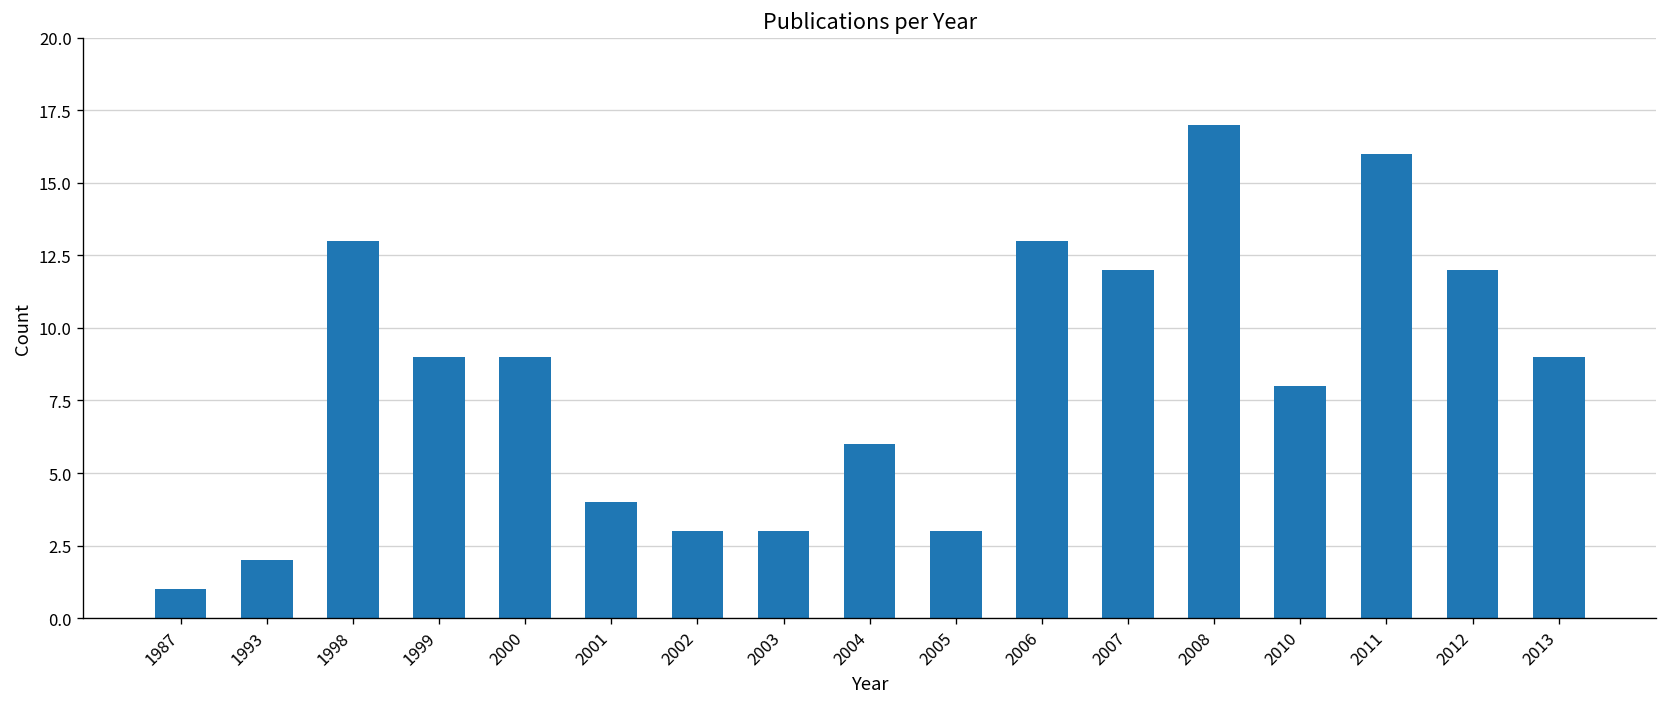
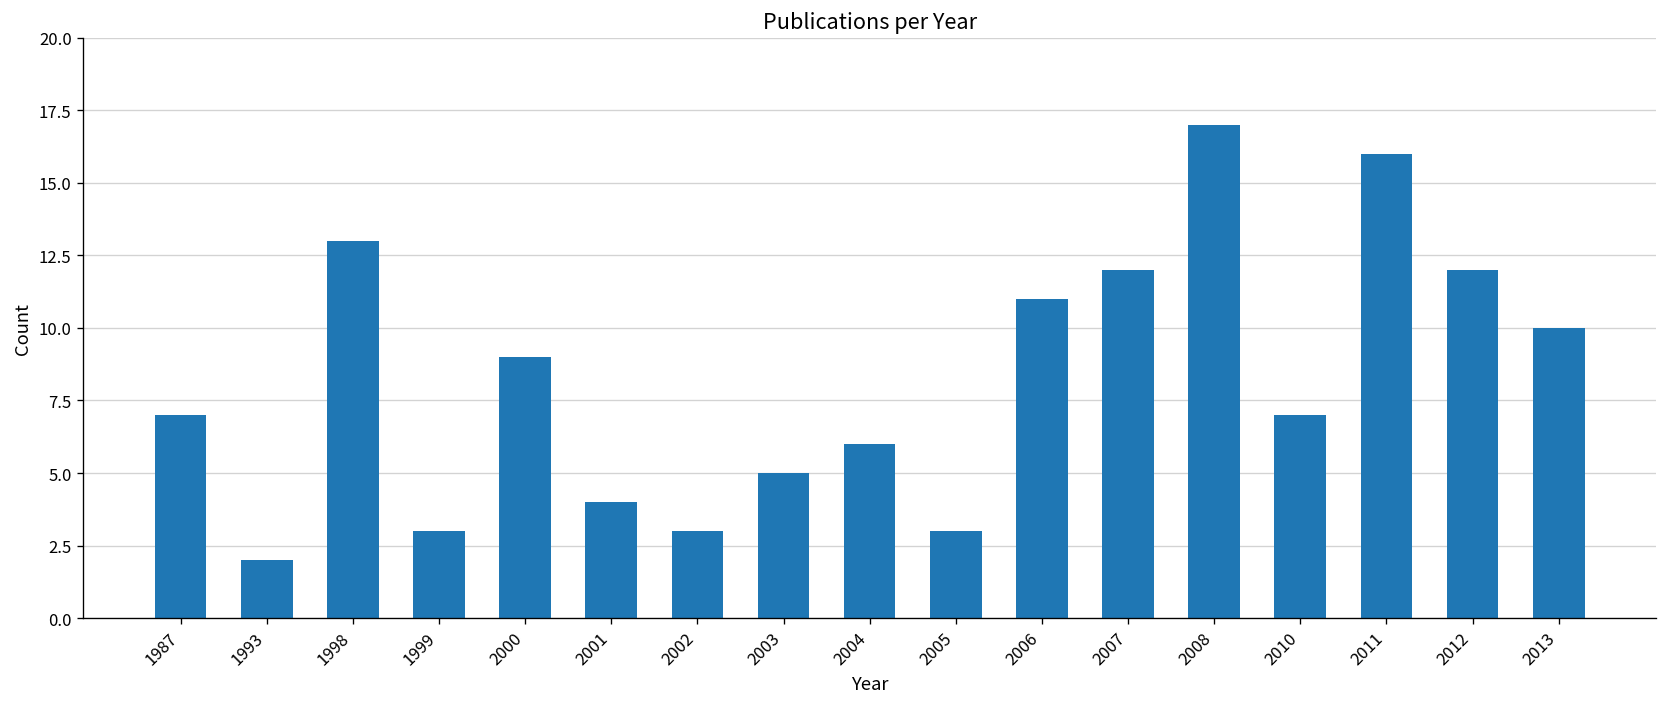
1987: 1 -> 7
1999: 9 -> 3
2003: 3 -> 5
2006: 13 -> 11
2010: 8 -> 7
2013: 9 -> 10
